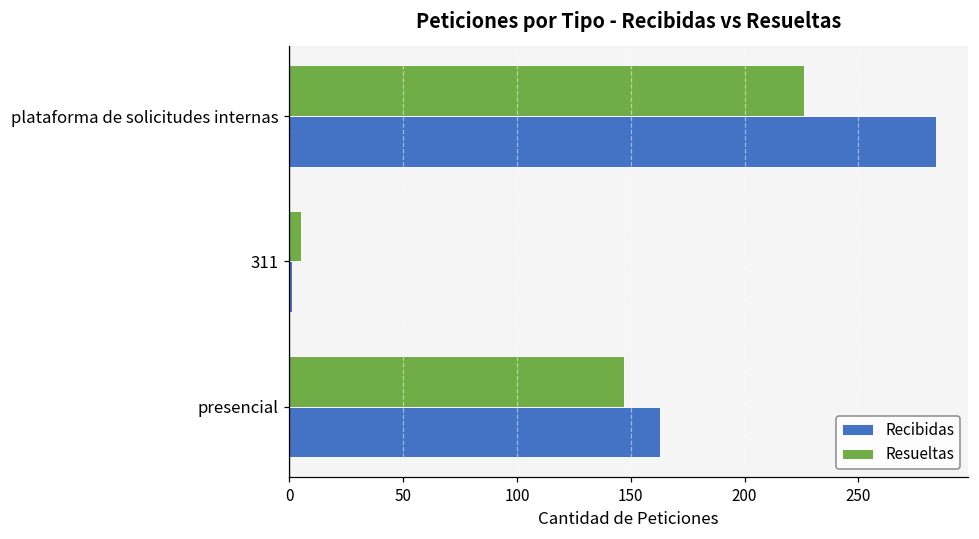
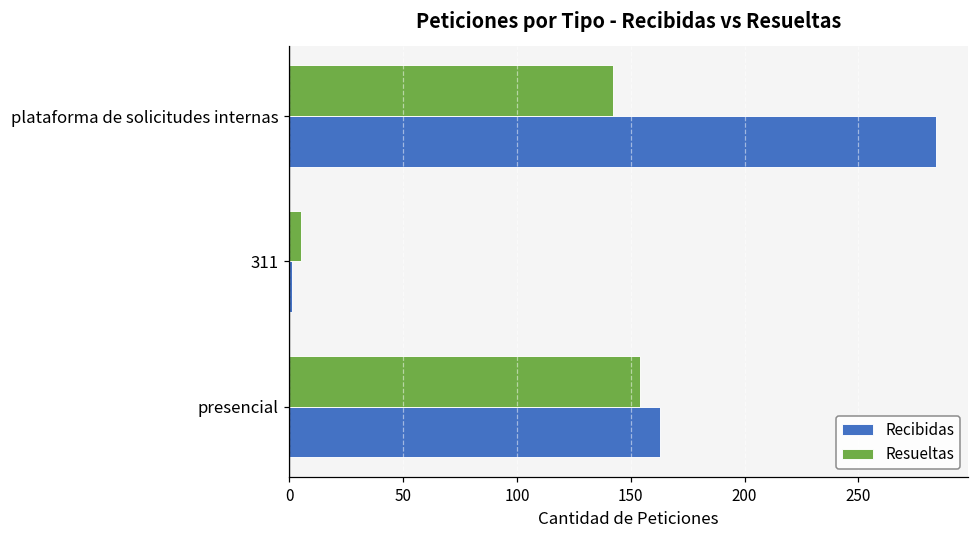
Resueltas, plataforma de solicitudes internas: 226 -> 142
Resueltas, presencial: 147 -> 154
